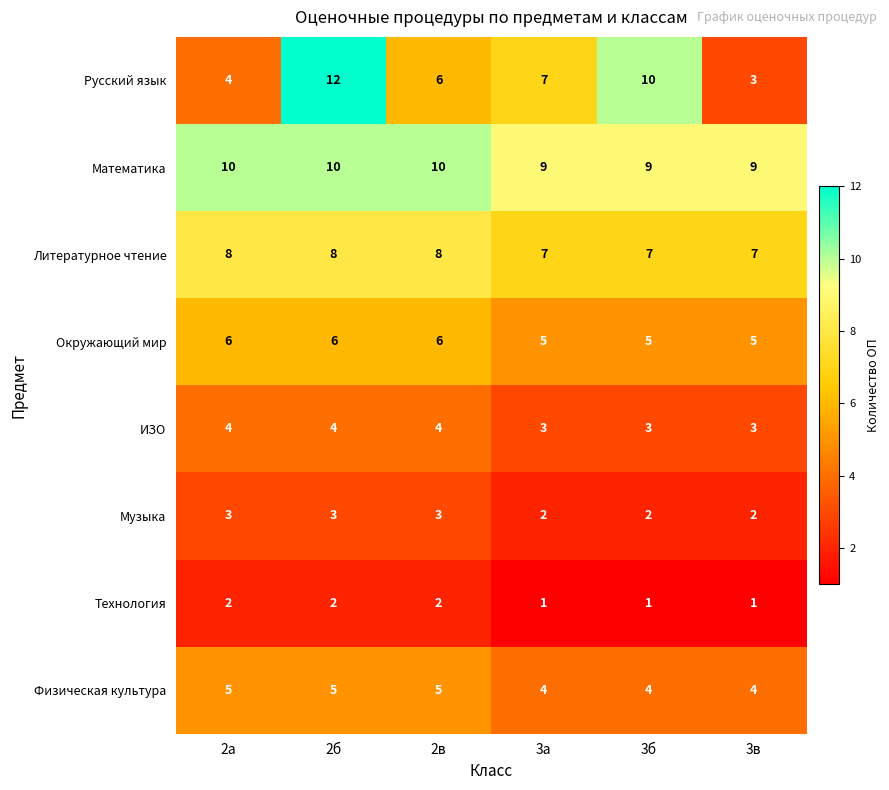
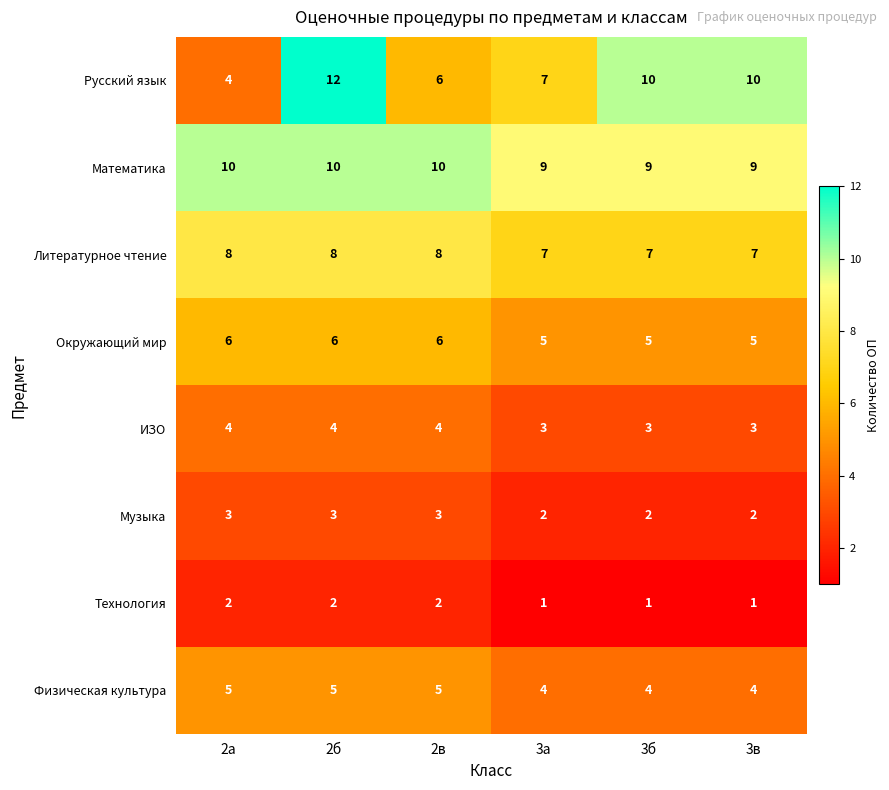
Русский язык, 3в: 3 -> 10
